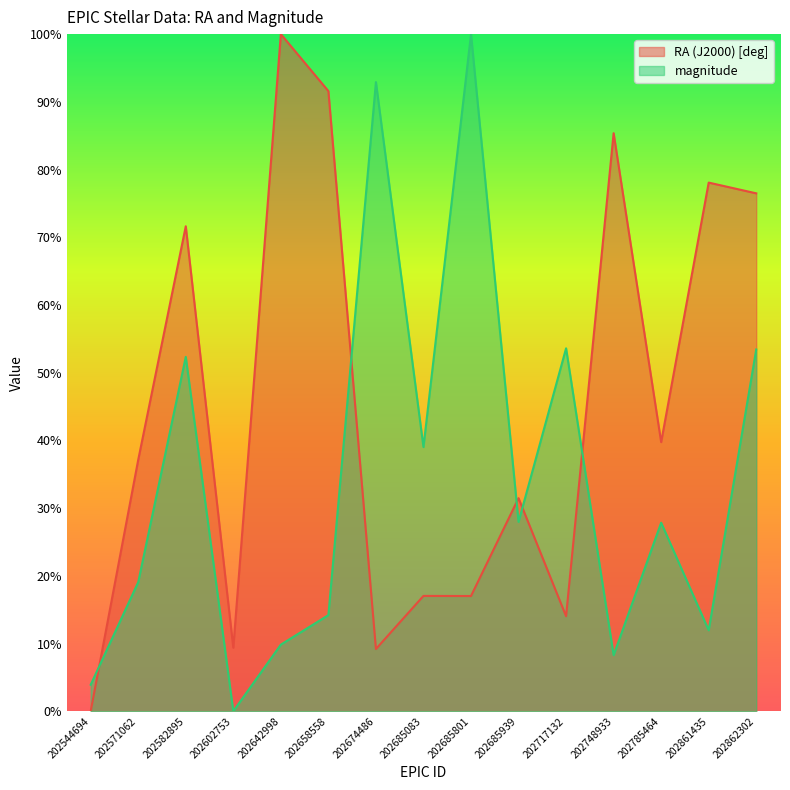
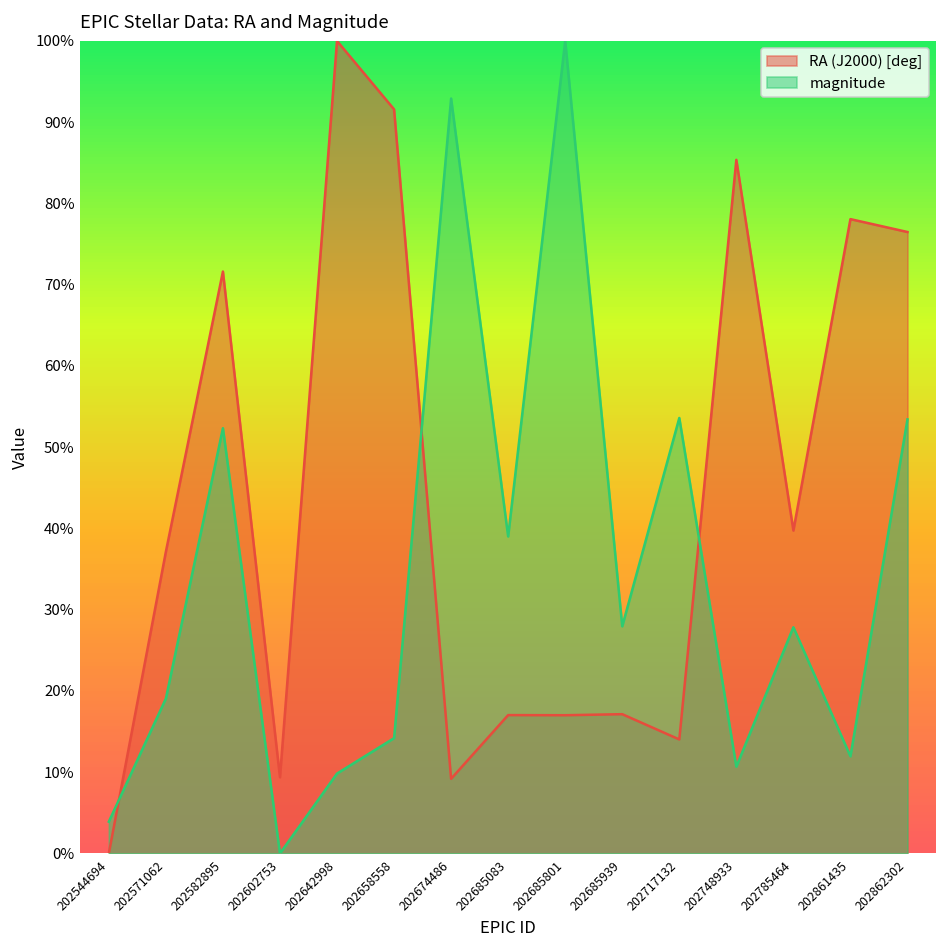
RA (J2000) [deg], 202685939: 31% -> 17%
magnitude, 202748933: 8% -> 11%
